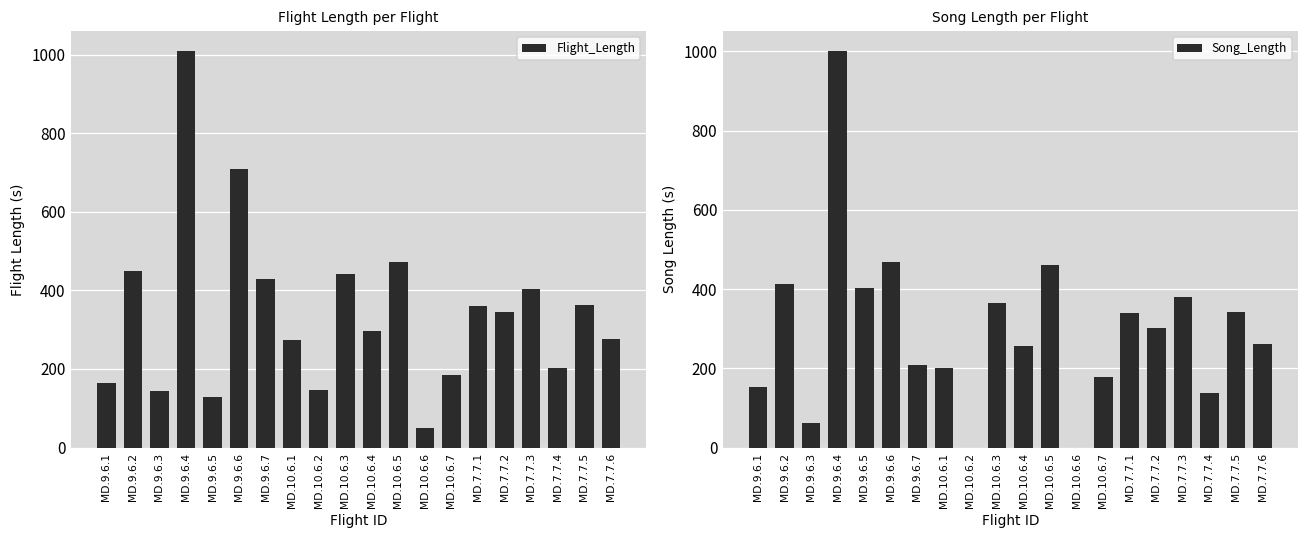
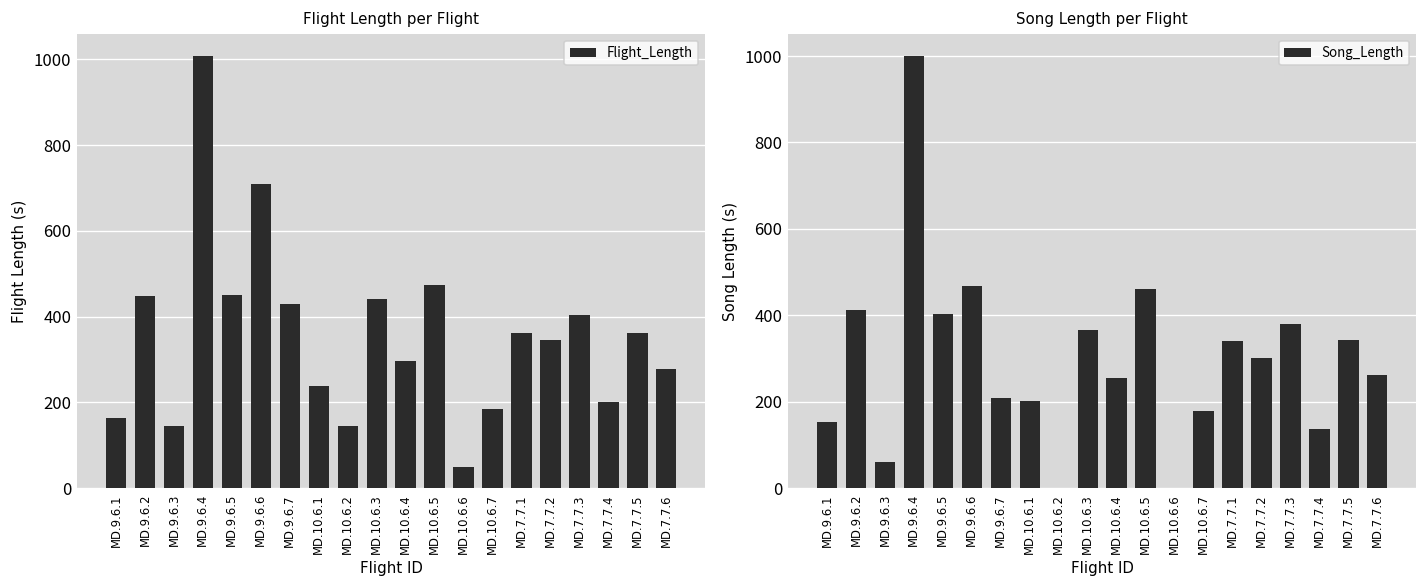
Flight Length per Flight, MD.9.6.5: 130 -> 450
Flight Length per Flight, MD.10.6.1: 270 -> 240
